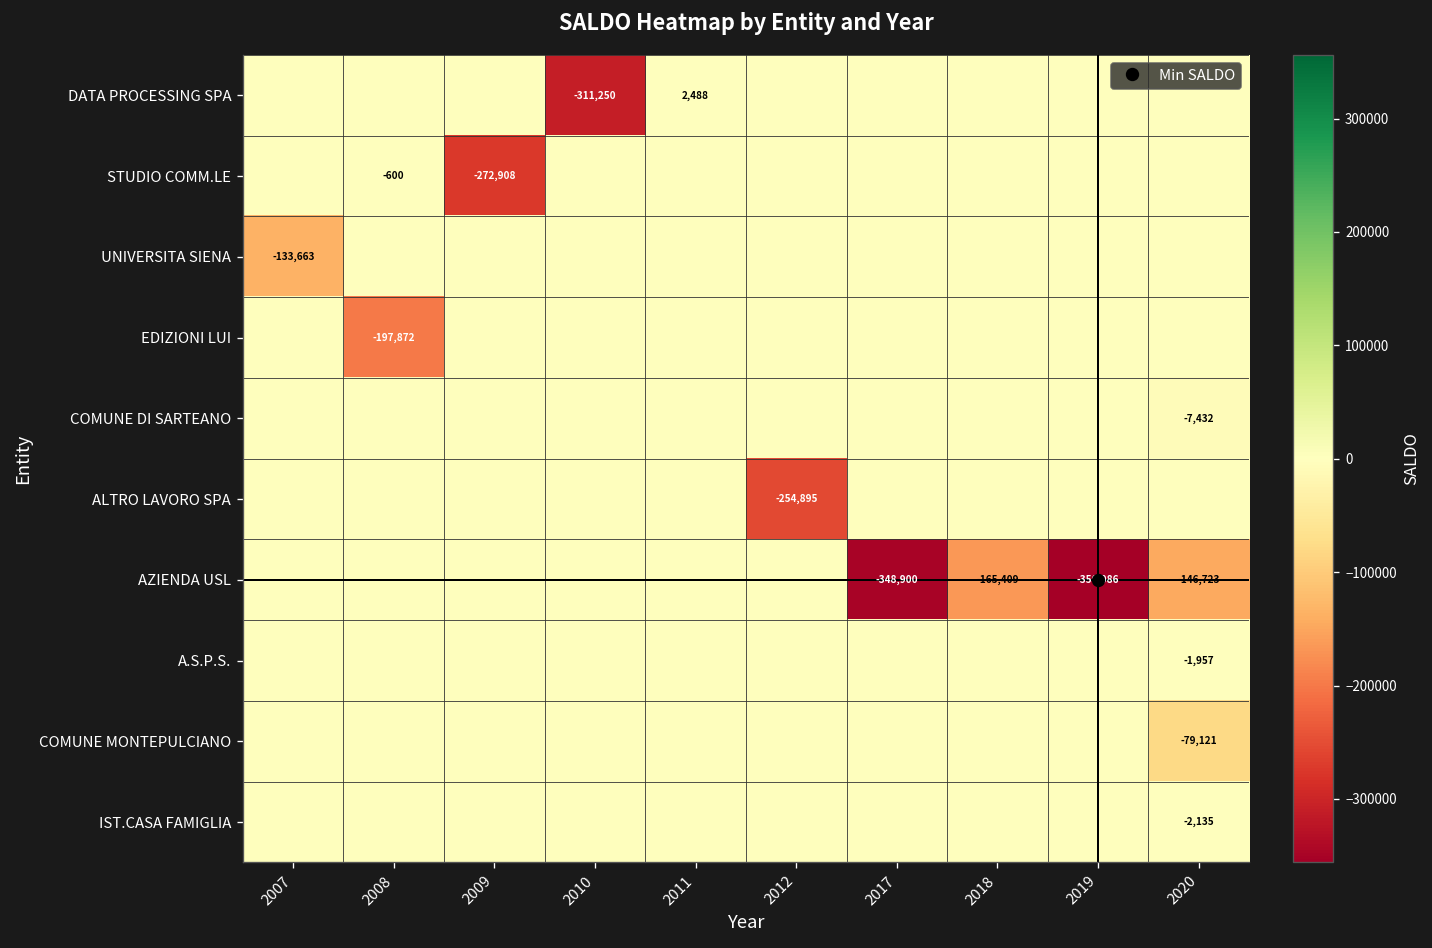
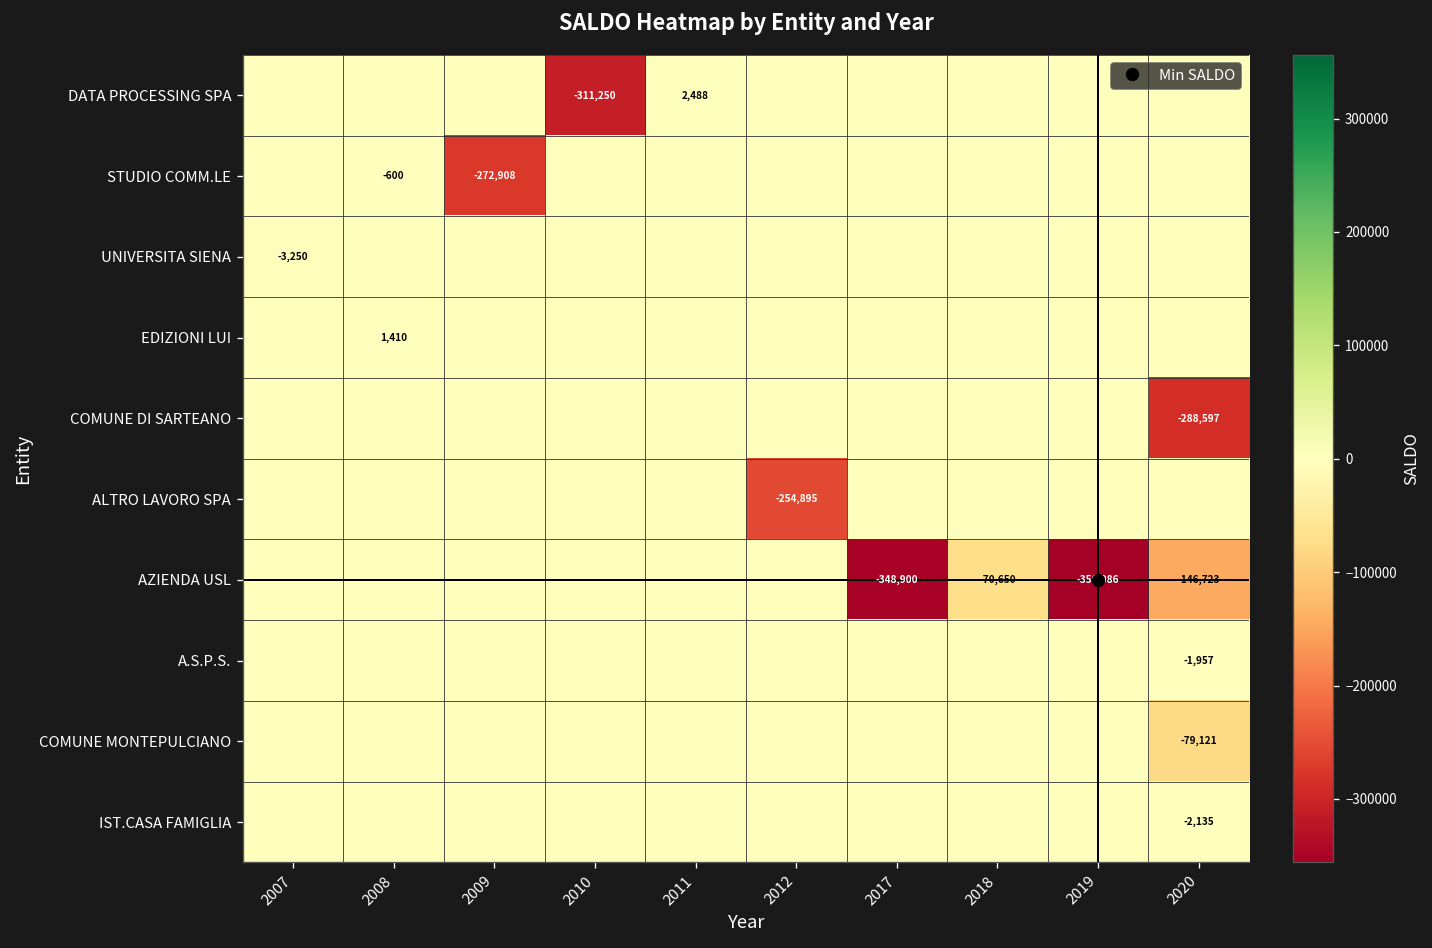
UNIVERSITA SIENA, 2007: -133,663 -> -3,250
EDIZIONI LUI, 2008: -197,872 -> 1,410
COMUNE DI SARTEANO, 2020: -7,432 -> -288,597
AZIENDA USL, 2018: -165,409 -> -70,650
